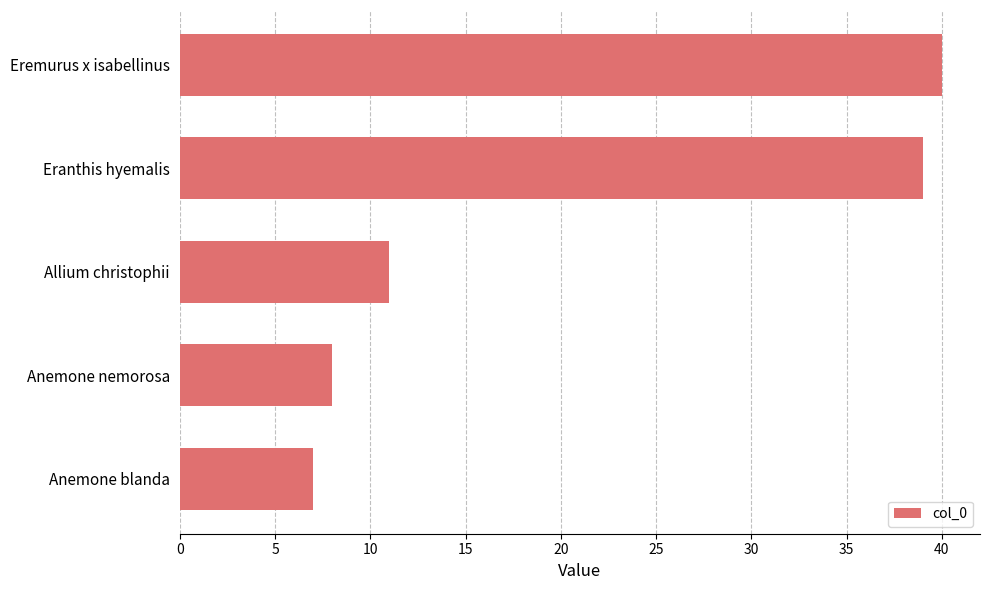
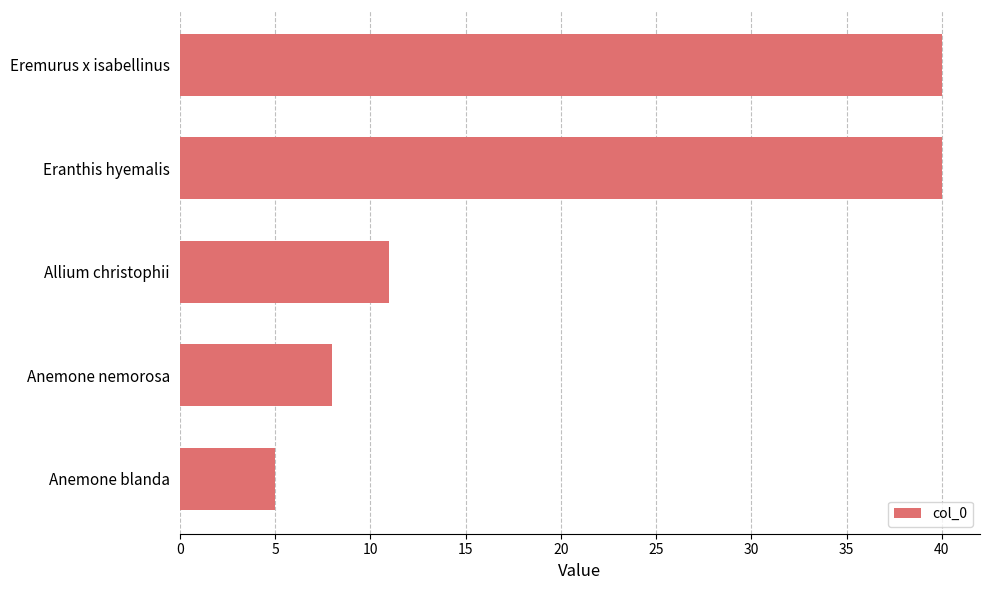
Eranthis hyemalis: 39 -> 40
Anemone blanda: 7 -> 5
